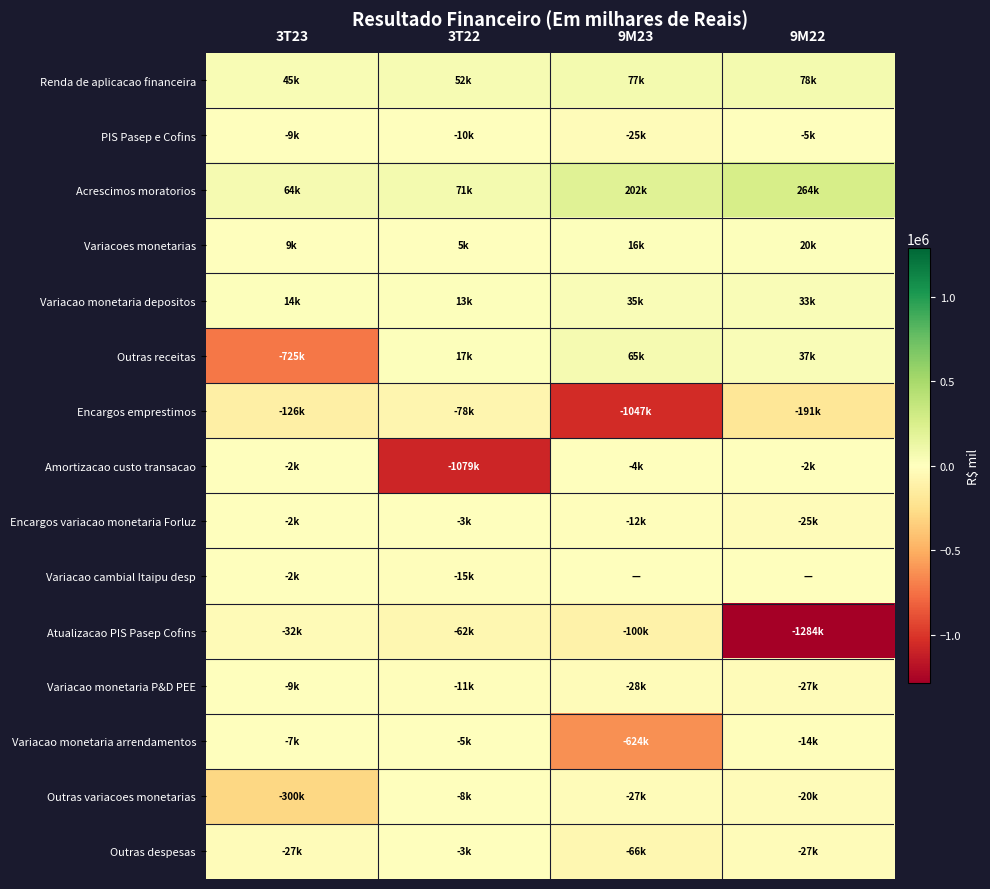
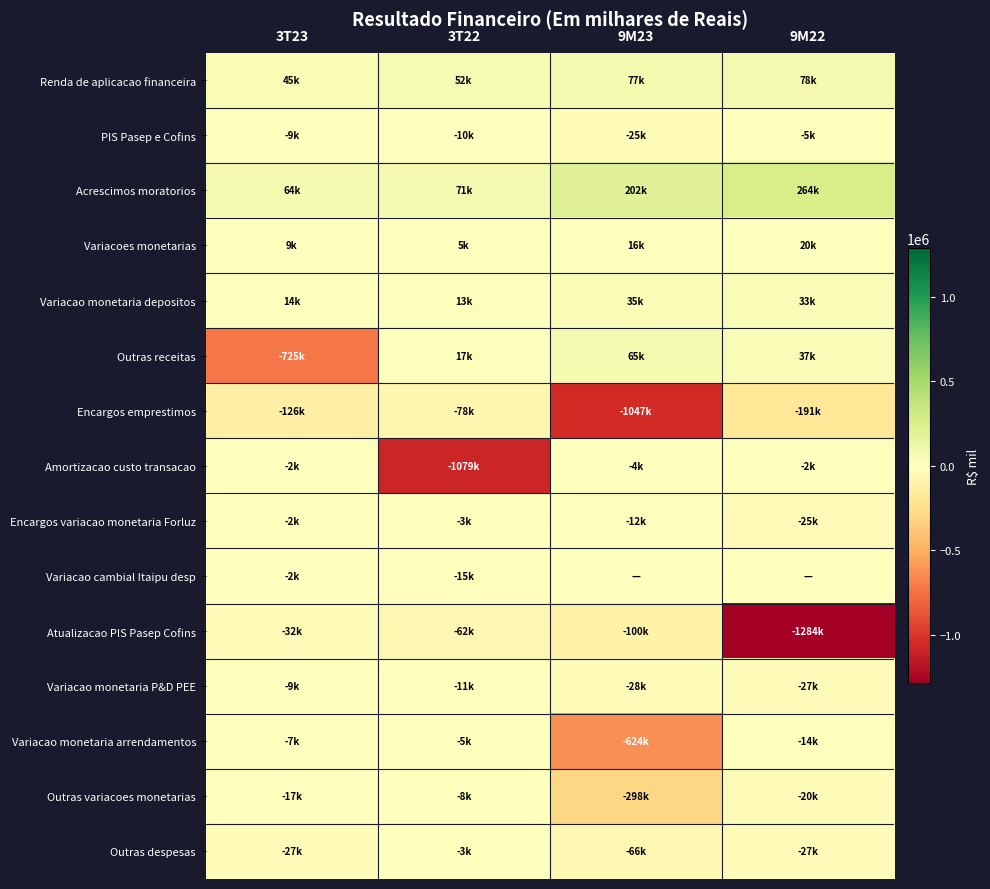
Outras variacoes monetarias, 3T23: -300k -> -17k
Outras variacoes monetarias, 9M23: -27k -> -298k
